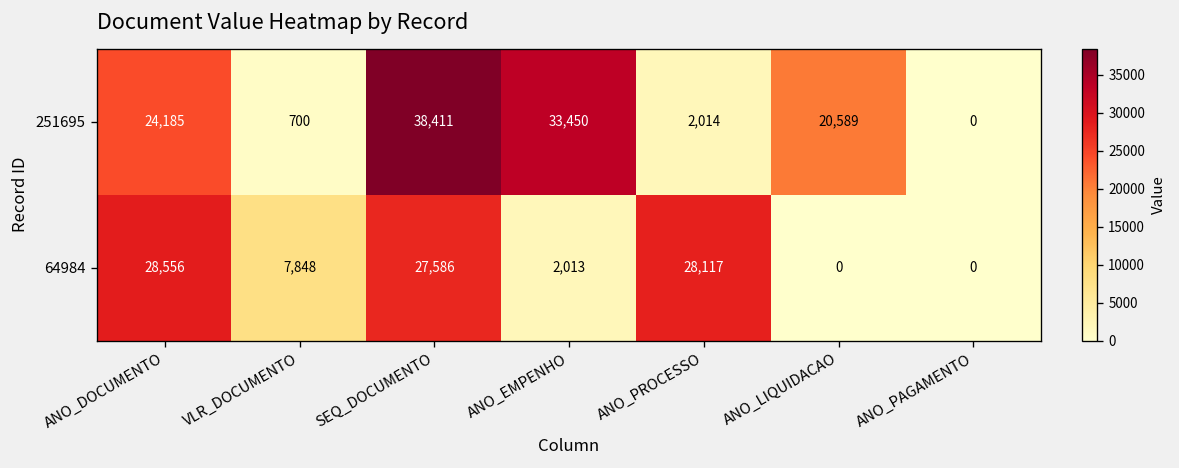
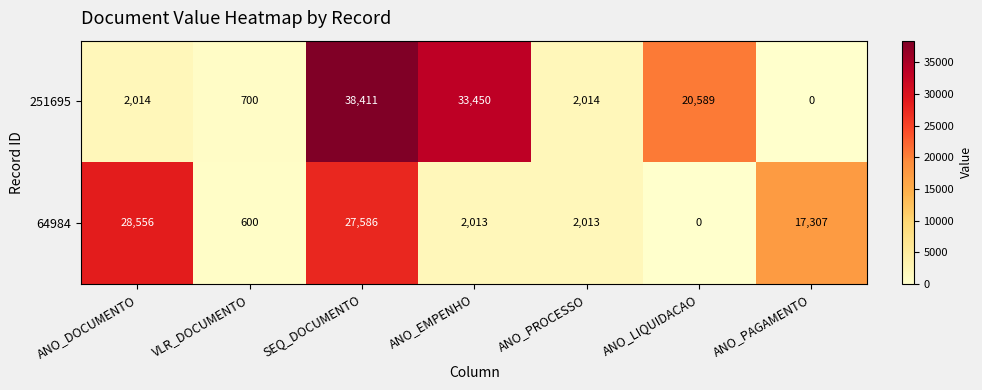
251695, ANO_DOCUMENTO: 24,185 -> 2,014
64984, VLR_DOCUMENTO: 7,848 -> 600
64984, ANO_PROCESSO: 28,117 -> 2,013
64984, ANO_PAGAMENTO: 0 -> 17,307
